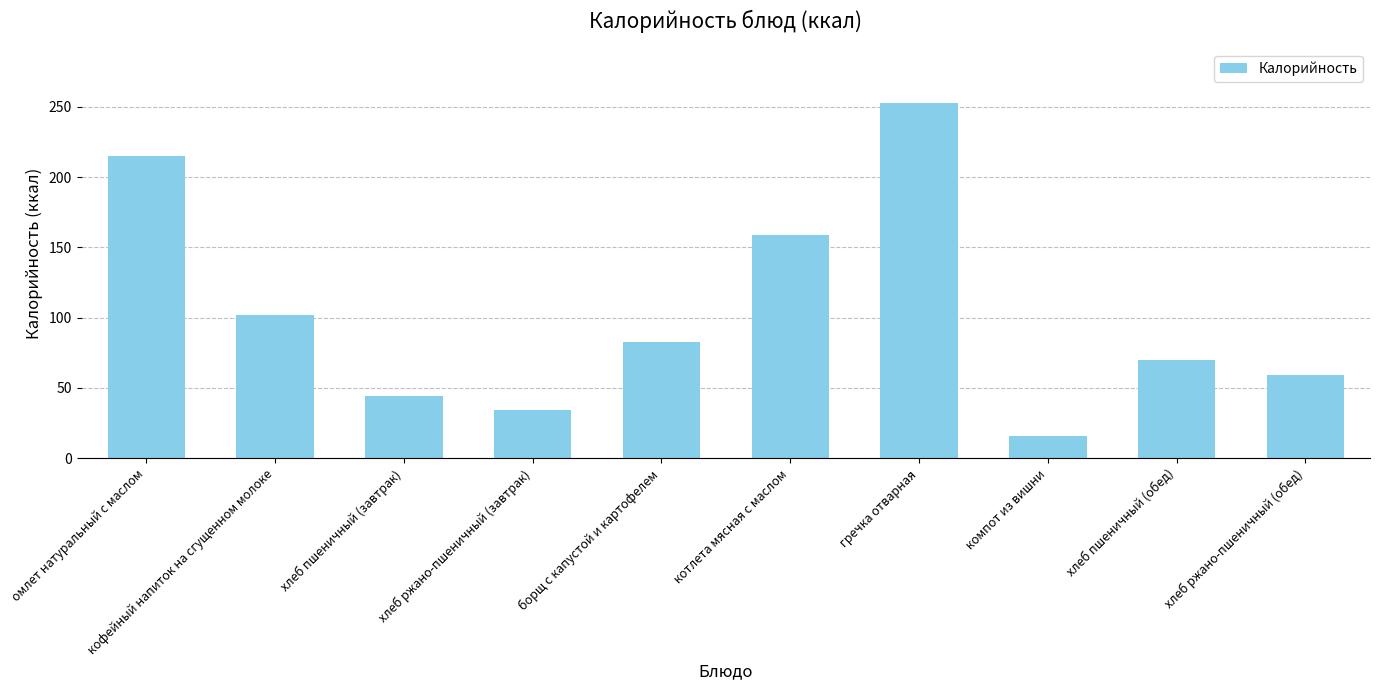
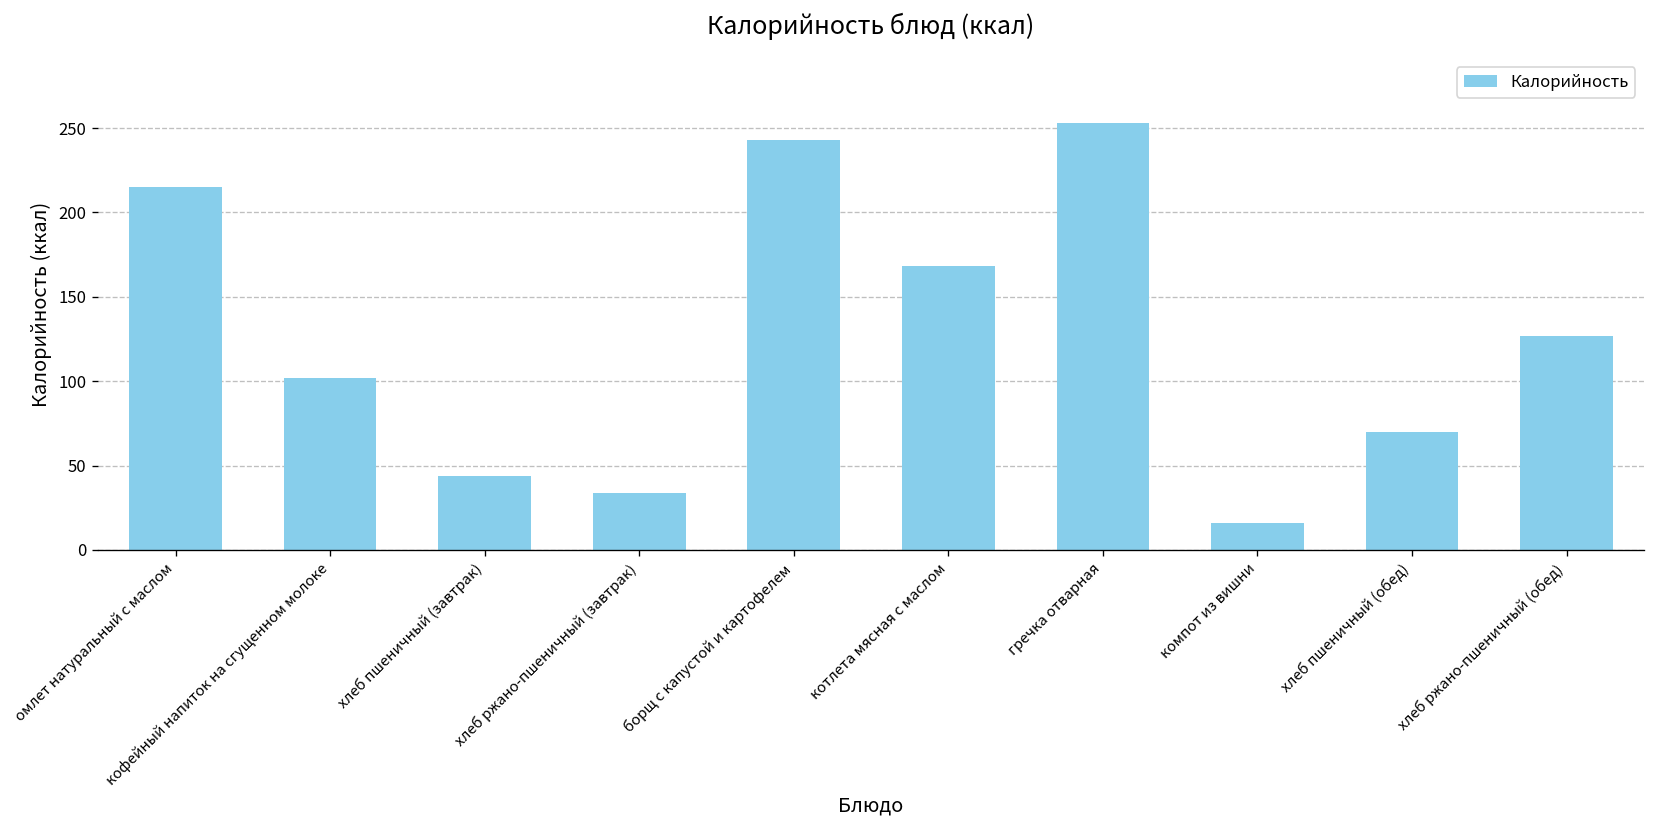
борщ с капустой и картофелем: 83 -> 243
котлета мясная с маслом: 159 -> 168
хлеб ржано-пшеничный (обед): 59 -> 127
